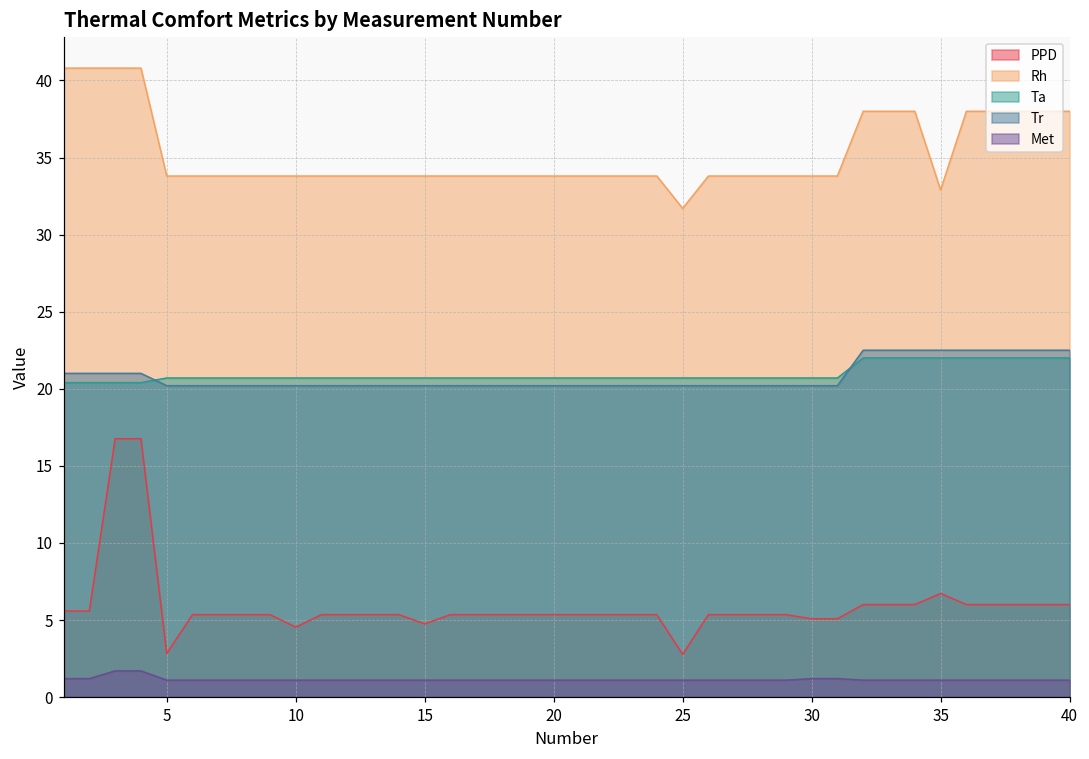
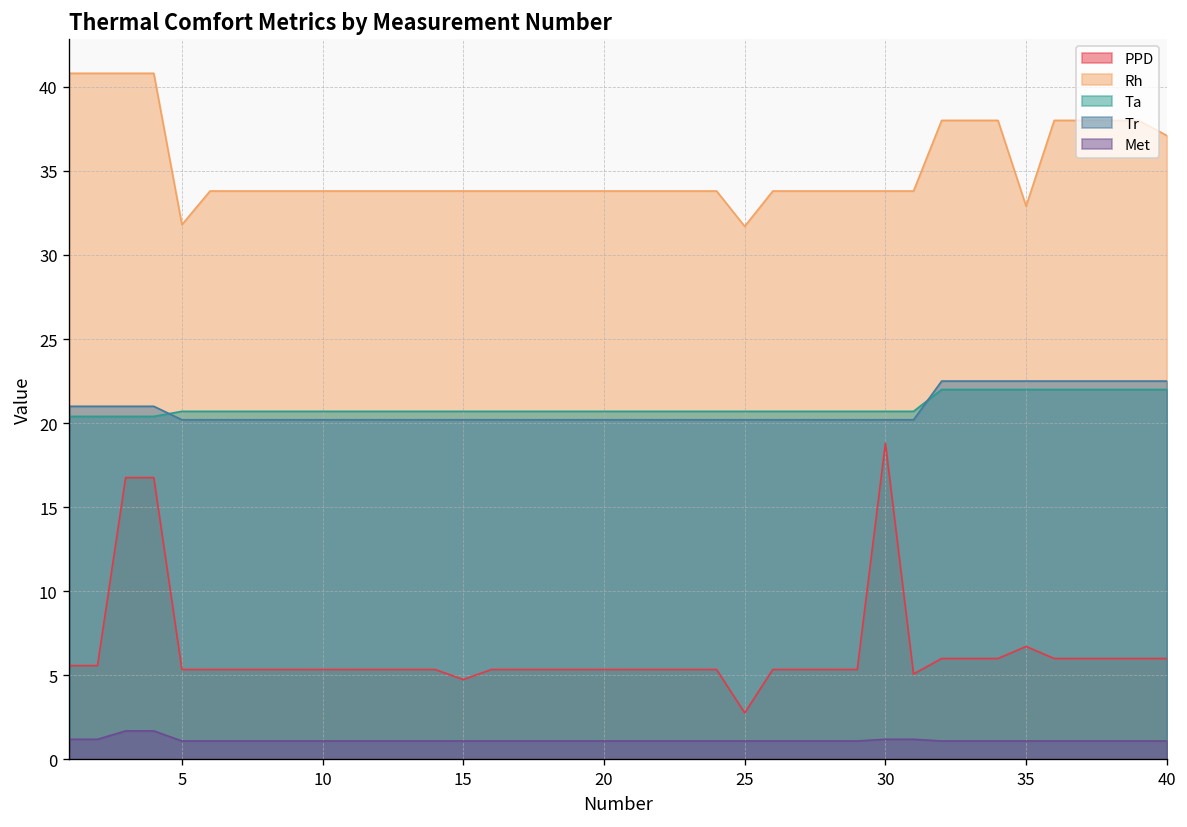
PPD, 5: 2.8 -> 5.3
Rh, 5: 33.8 -> 31.8
PPD, 10: 4.5 -> 5.3
PPD, 30: 5.1 -> 18.8
Rh, 40: 38.0 -> 37.1
